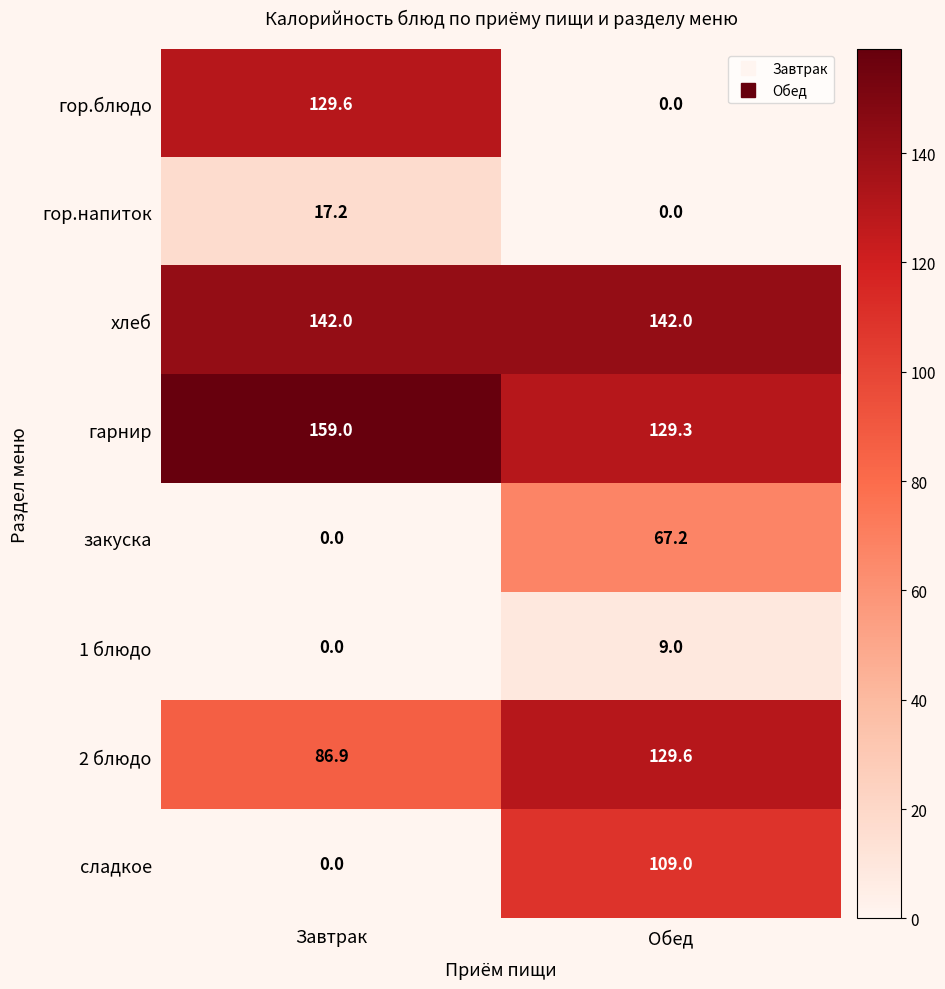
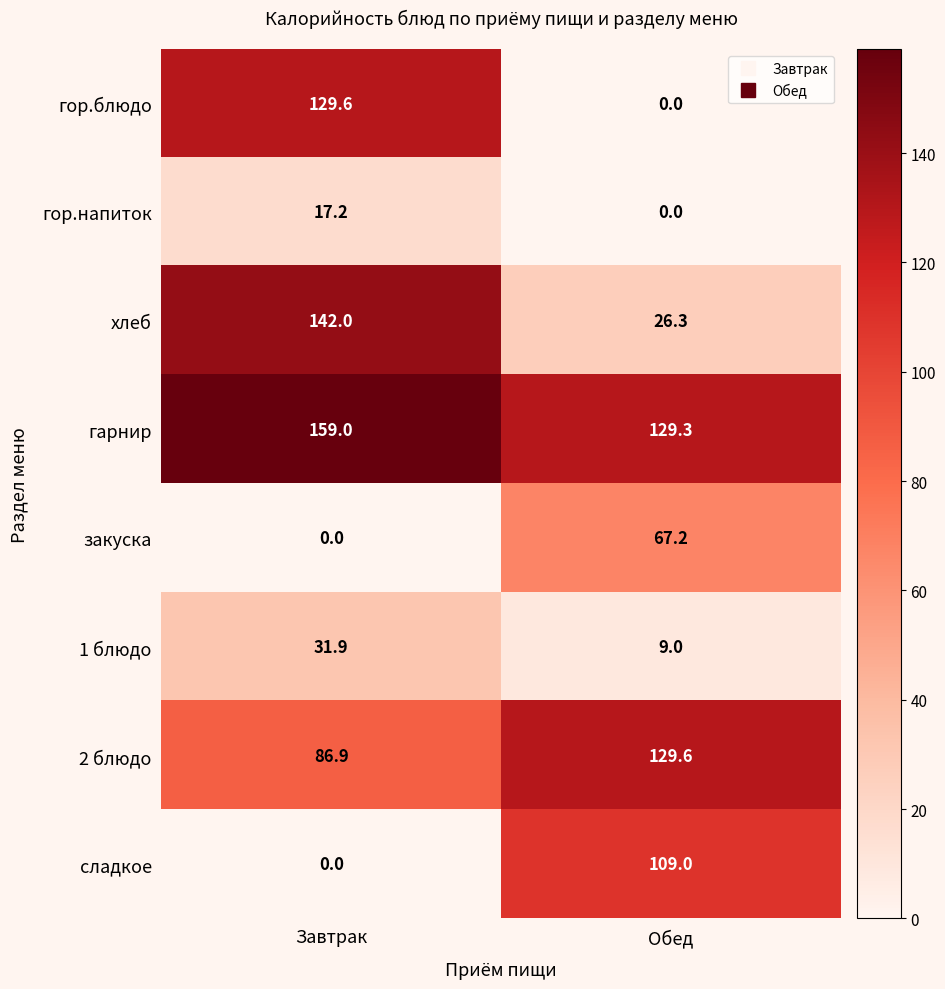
хлеб, Обед: 142.0 -> 26.3
1 блюдо, Завтрак: 0.0 -> 31.9
